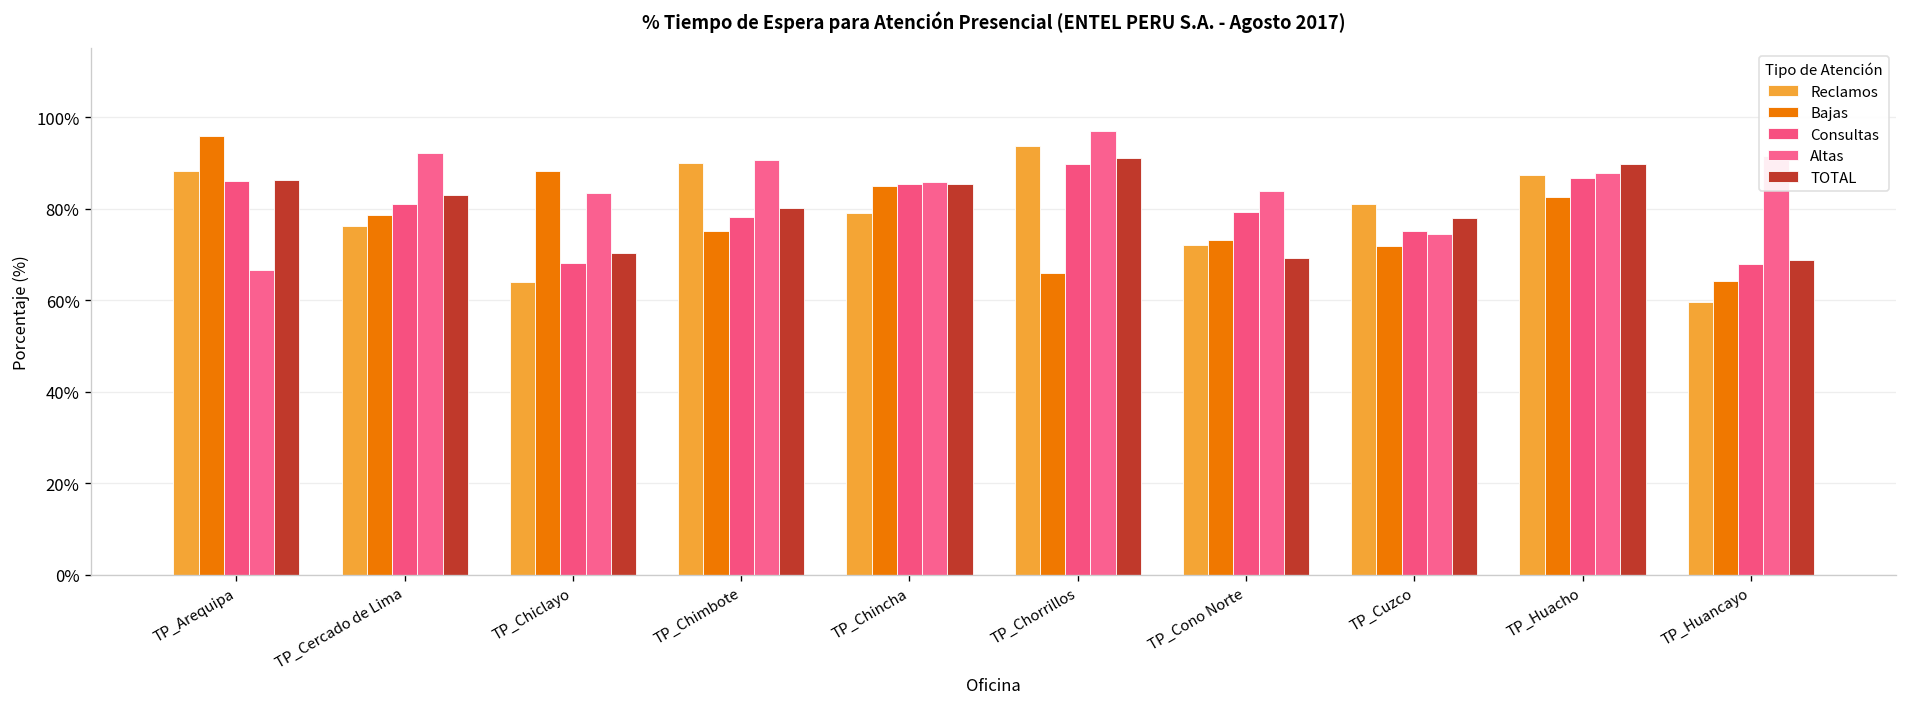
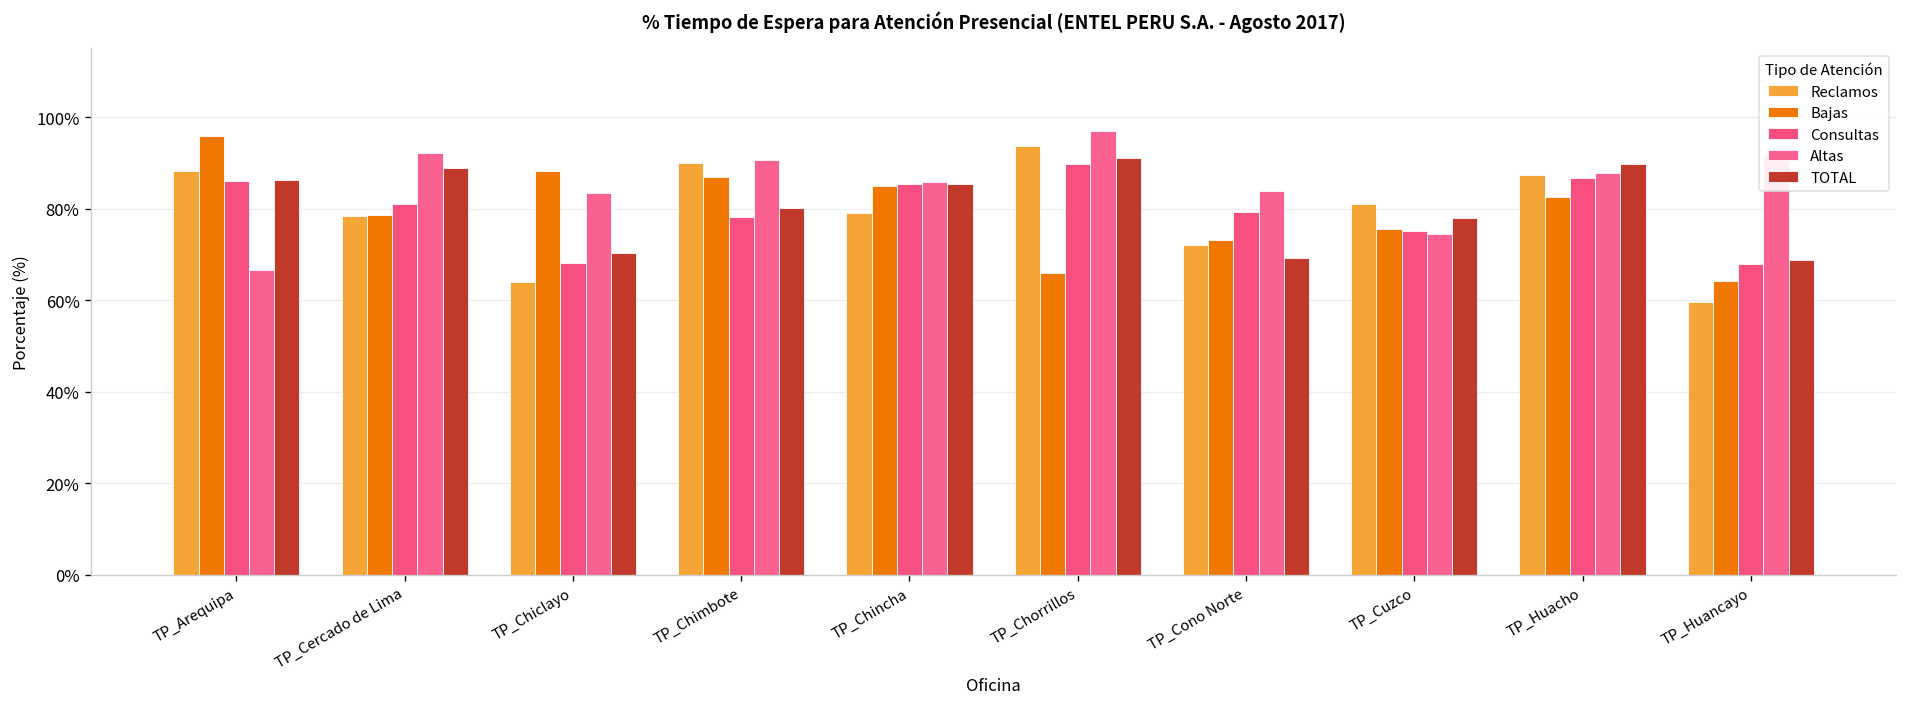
Reclamos, TP_Cercado de Lima: 76% -> 78%
TOTAL, TP_Cercado de Lima: 83% -> 89%
Bajas, TP_Chimbote: 75% -> 87%
Bajas, TP_Cuzco: 72% -> 76%
